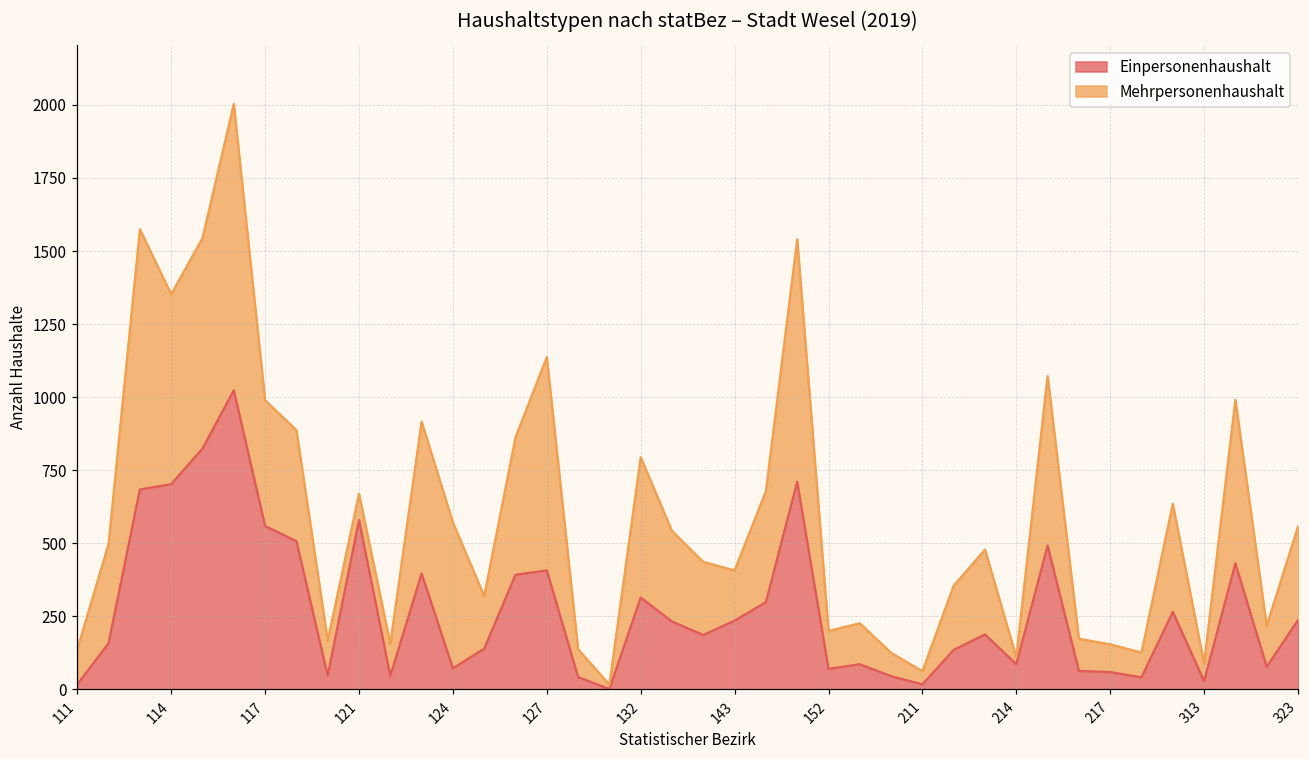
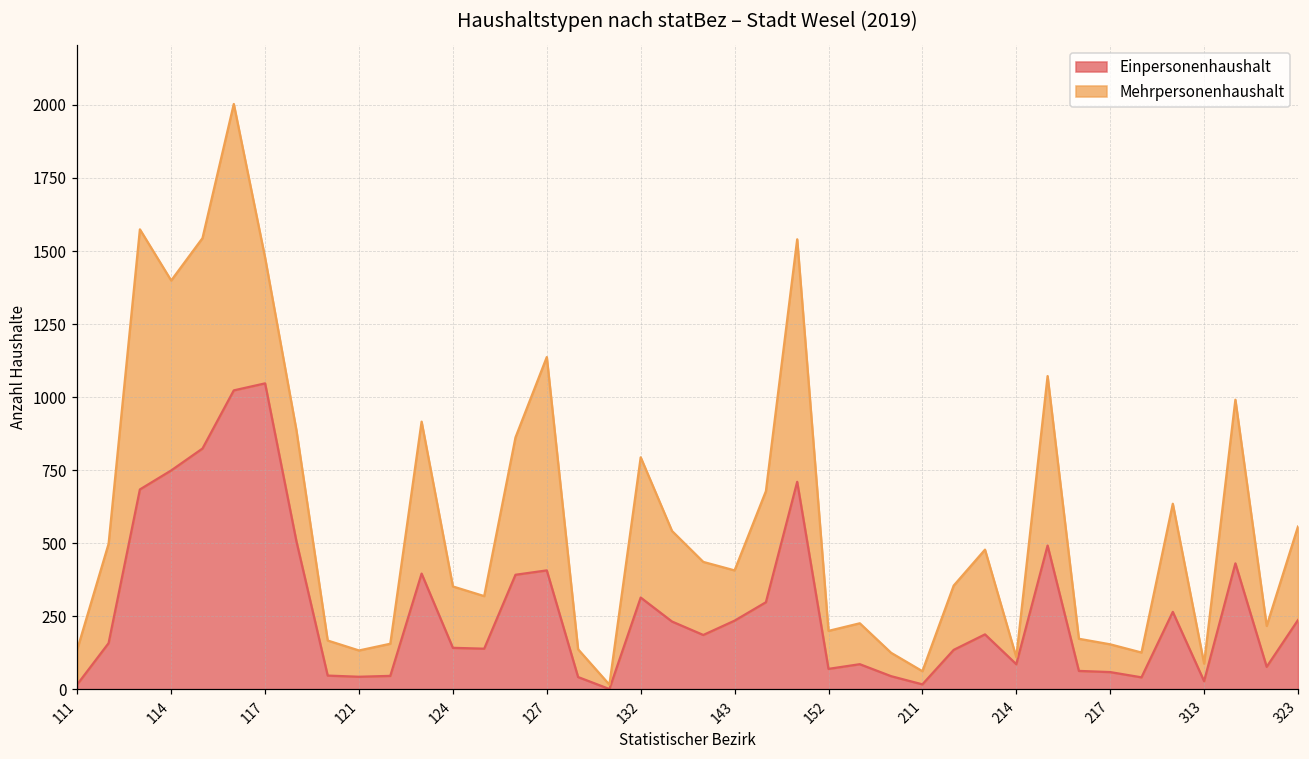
Einpersonenhaushalt, 114: 700 -> 750
Einpersonenhaushalt, 117: 560 -> 1050
Einpersonenhaushalt, 121: 580 -> 40
Einpersonenhaushalt, 124: 70 -> 140
Mehrpersonenhaushalt, 124: 500 -> 210
